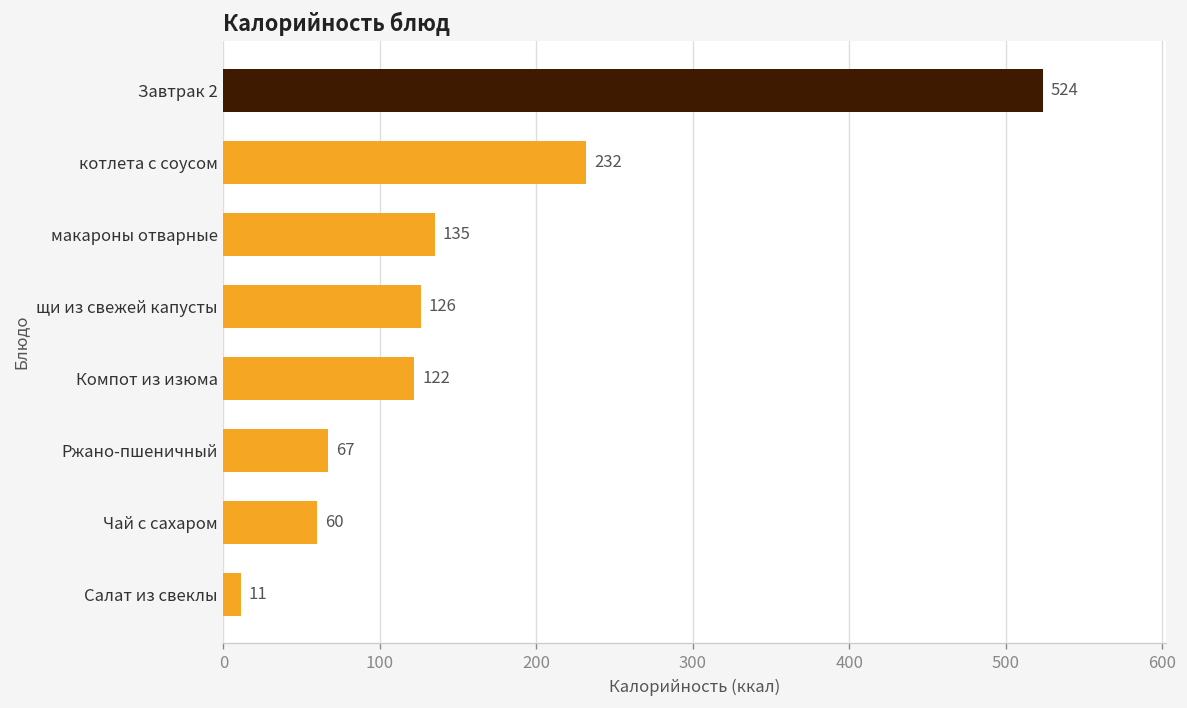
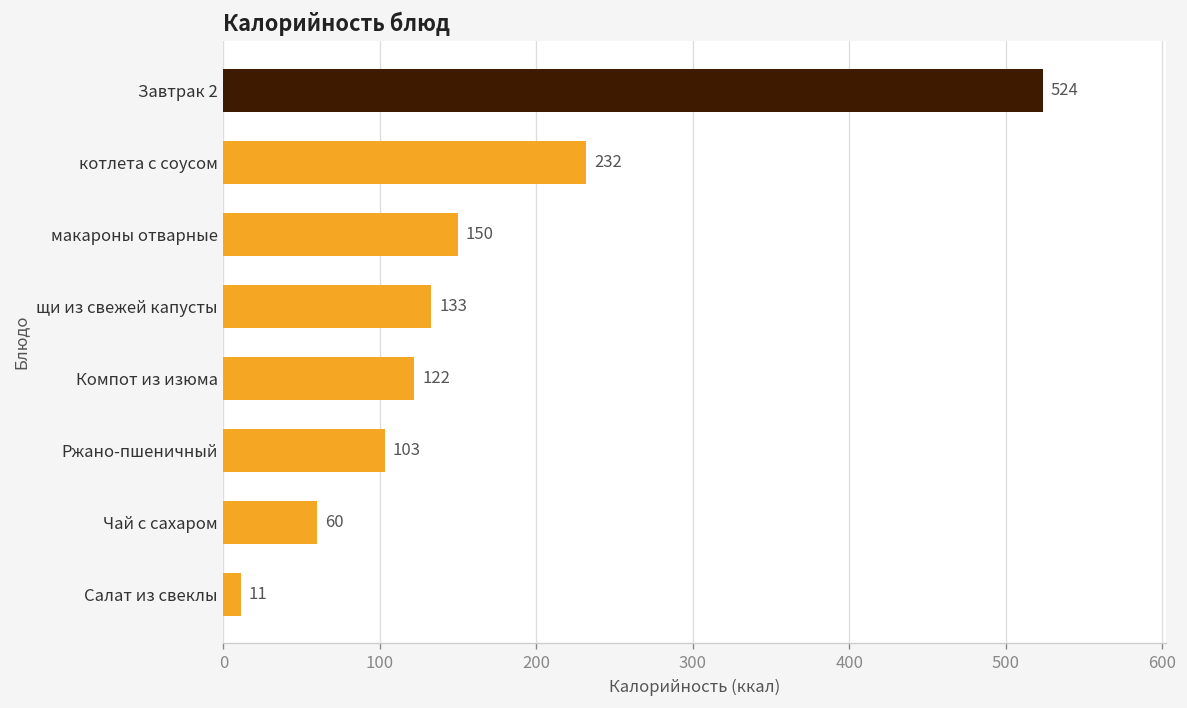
макароны отварные: 135 -> 150
щи из свежей капусты: 126 -> 133
Ржано-пшеничный: 67 -> 103
